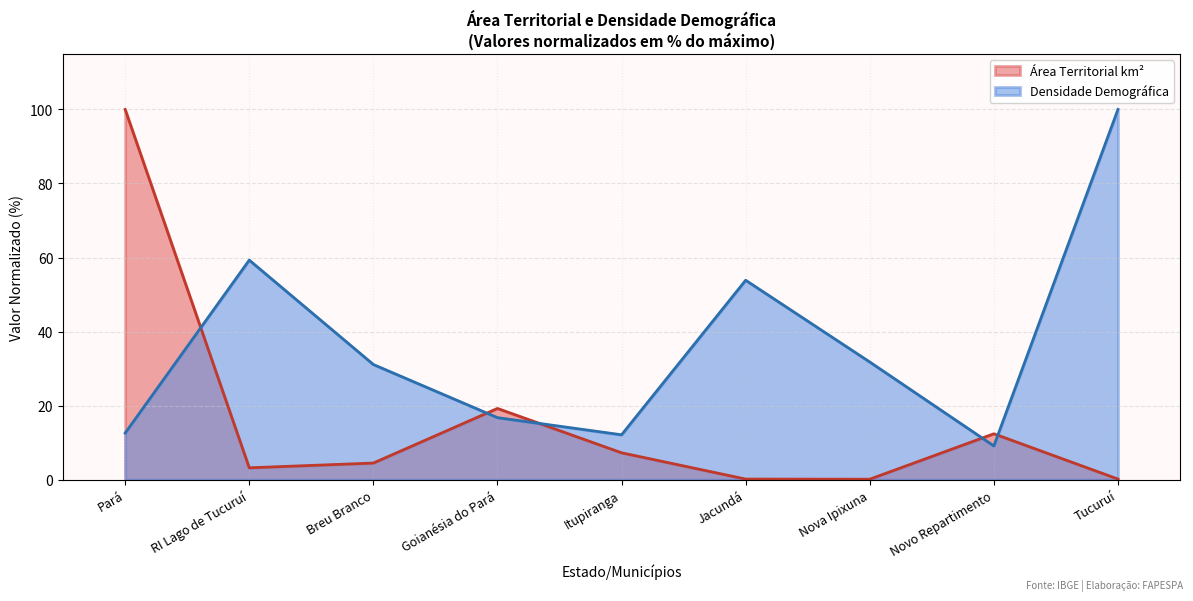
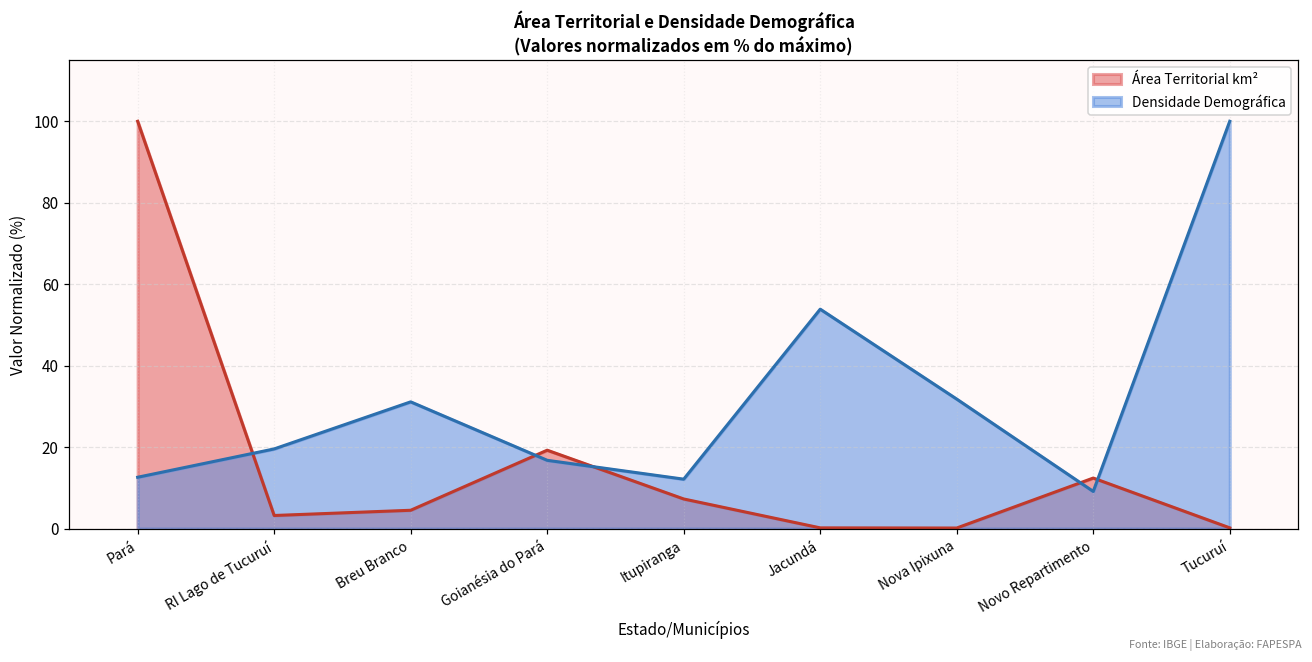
Densidade Demográfica, RI Lago de Tucuruí: 59 -> 20
